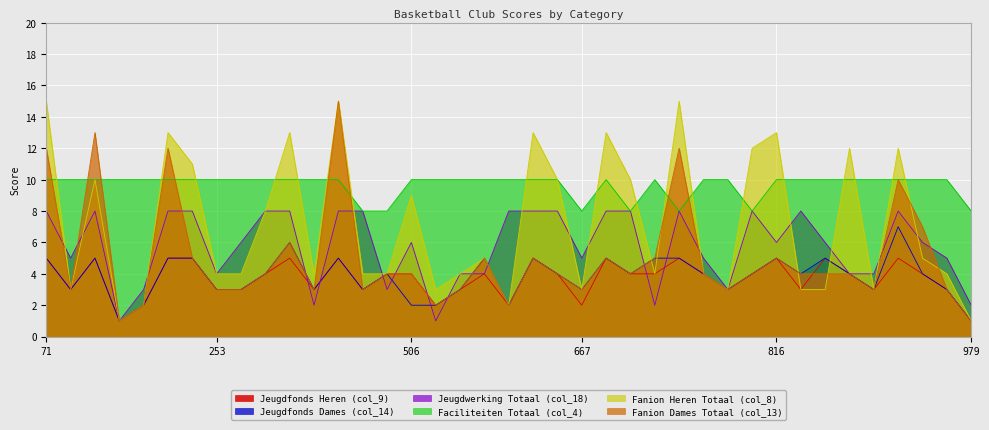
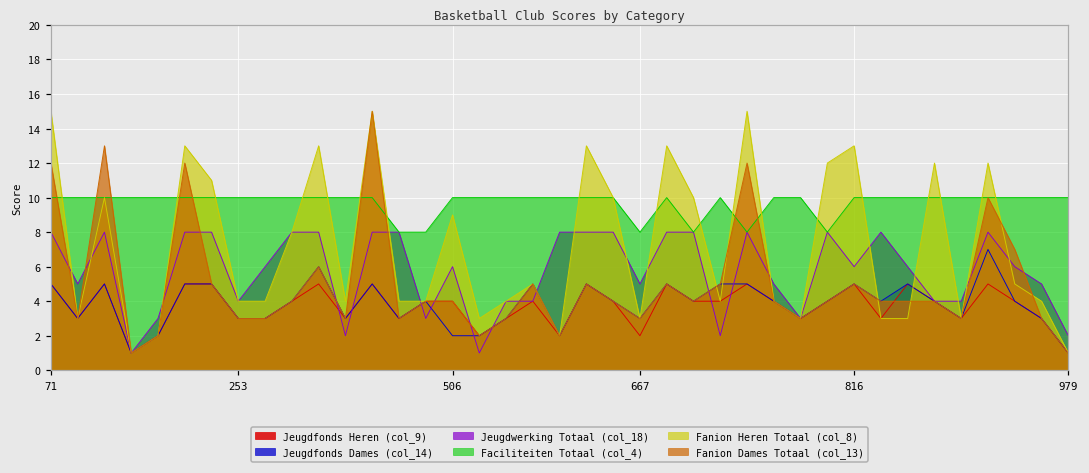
Faciliteiten Totaal (col_4), 979: 8 -> 10
